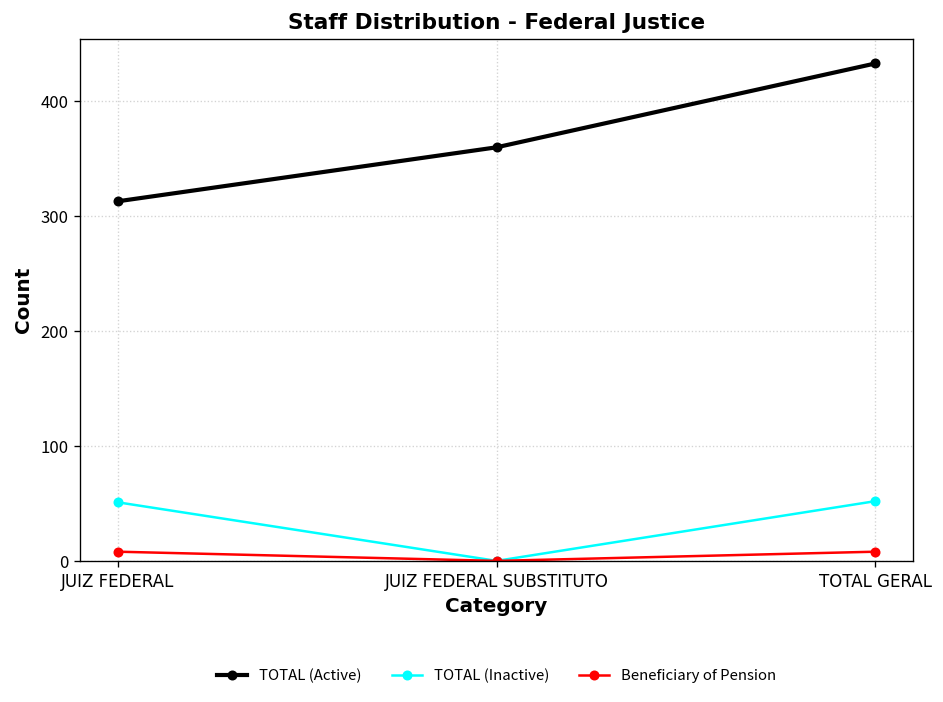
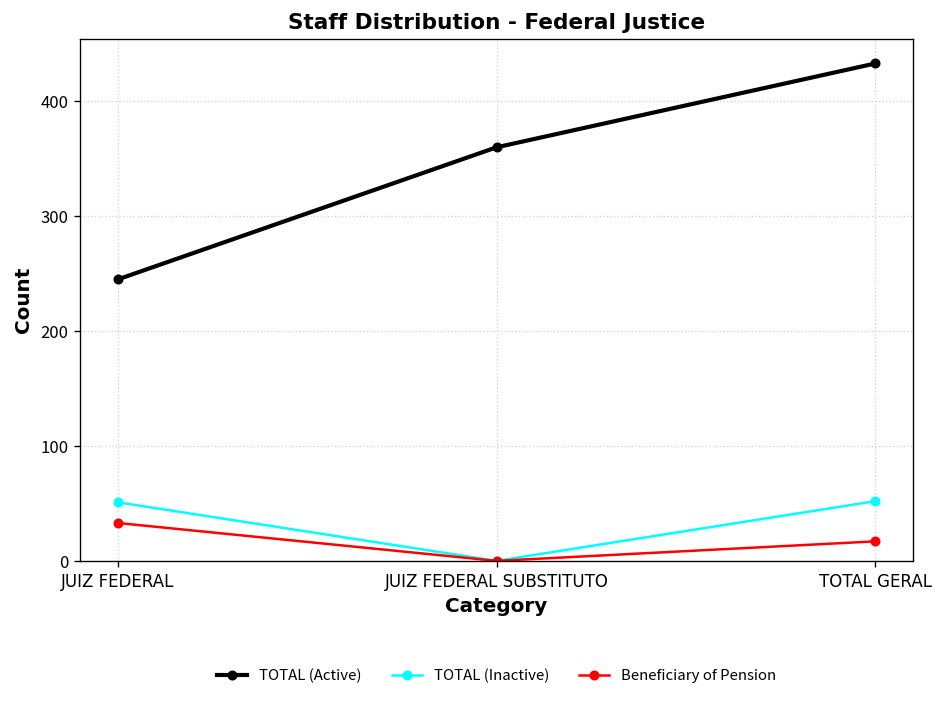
TOTAL (Active), JUIZ FEDERAL: 310 -> 250
Beneficiary of Pension, JUIZ FEDERAL: 10 -> 30
Beneficiary of Pension, TOTAL GERAL: 10 -> 20
